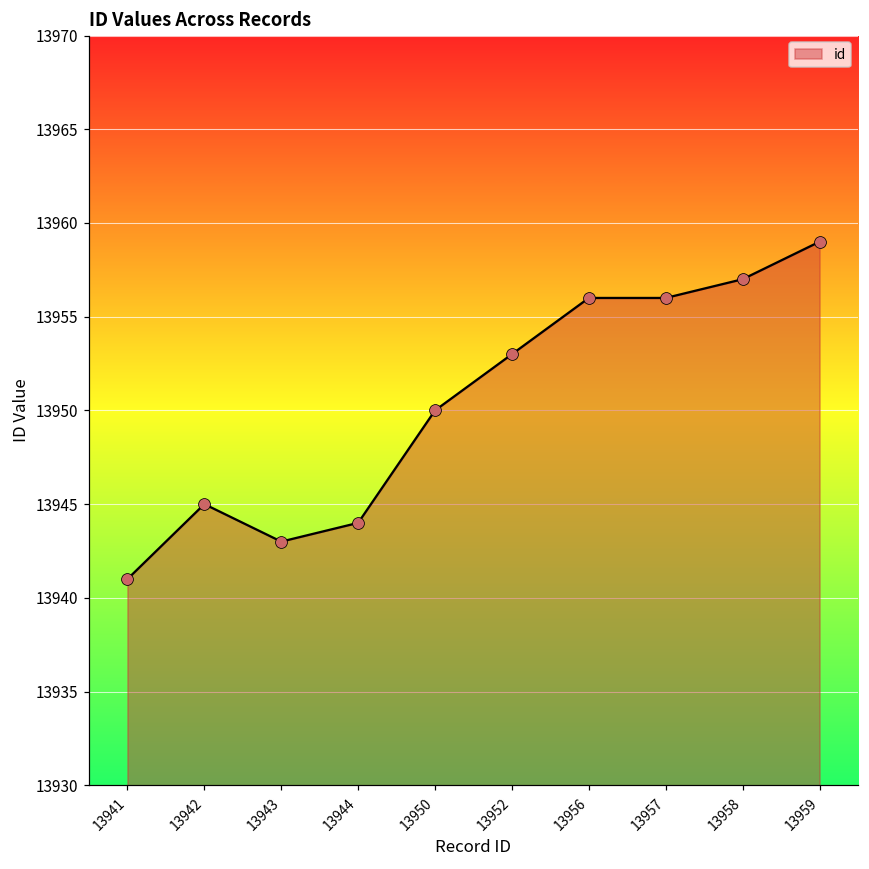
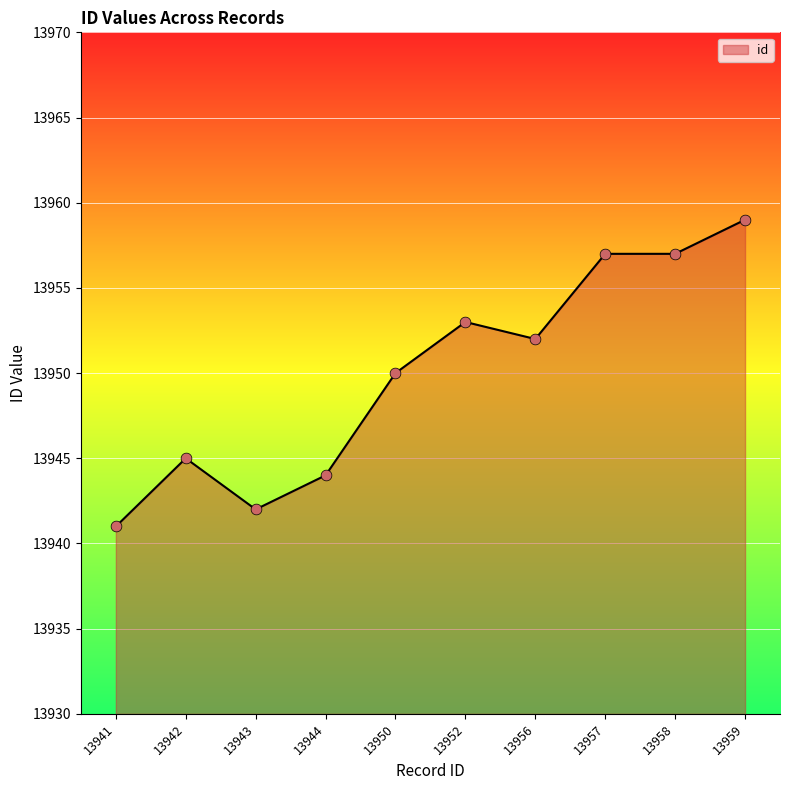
13943: 13943 -> 13942
13956: 13956 -> 13952
13957: 13956 -> 13957
